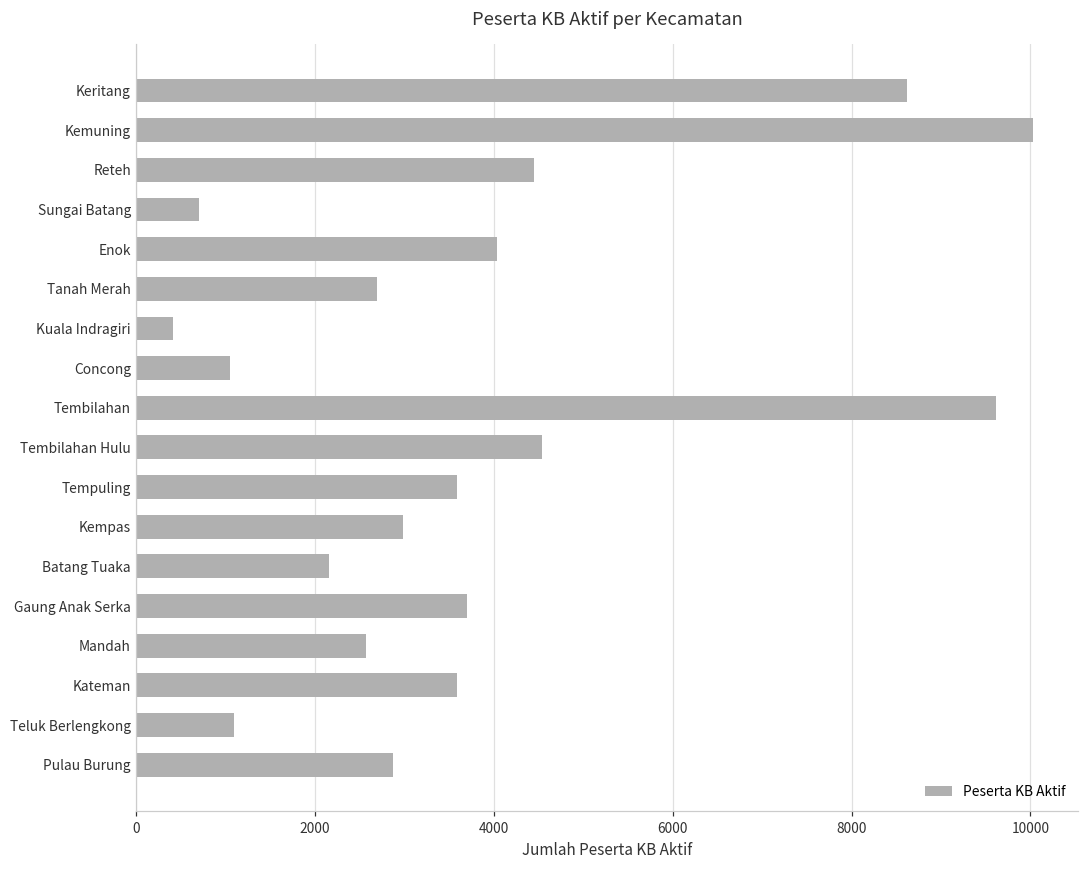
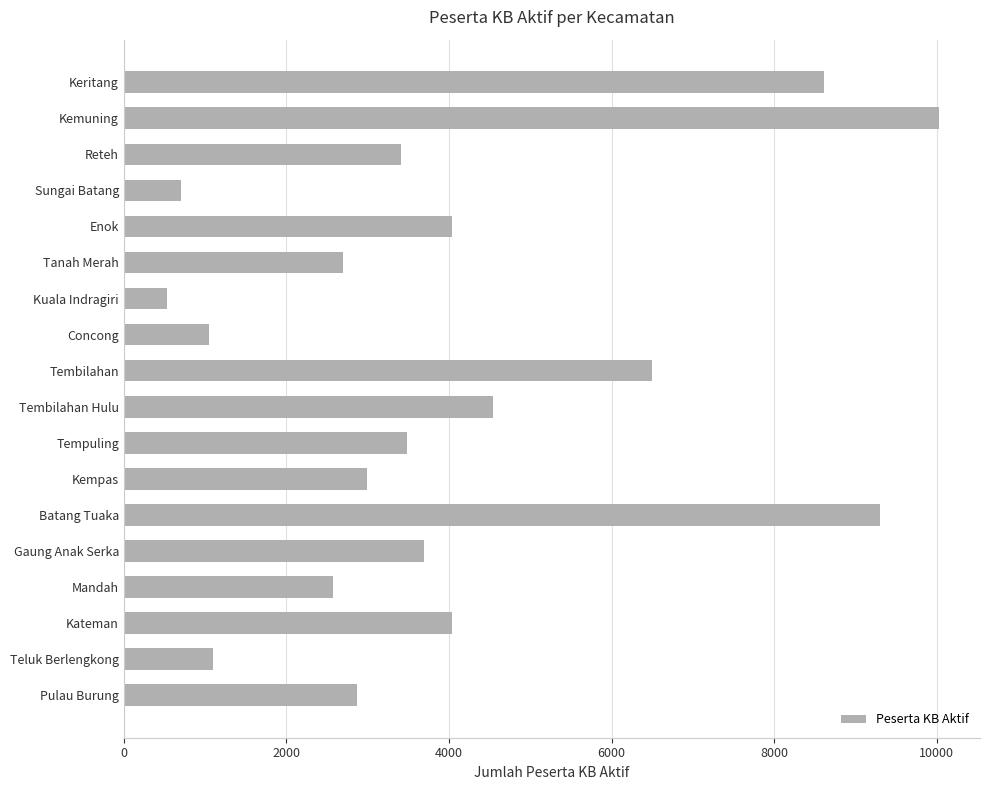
Reteh: 4400 -> 3400
Kuala Indragiri: 400 -> 500
Tembilahan: 9600 -> 6500
Tempuling: 3600 -> 3500
Batang Tuaka: 2200 -> 9300
Kateman: 3600 -> 4000
